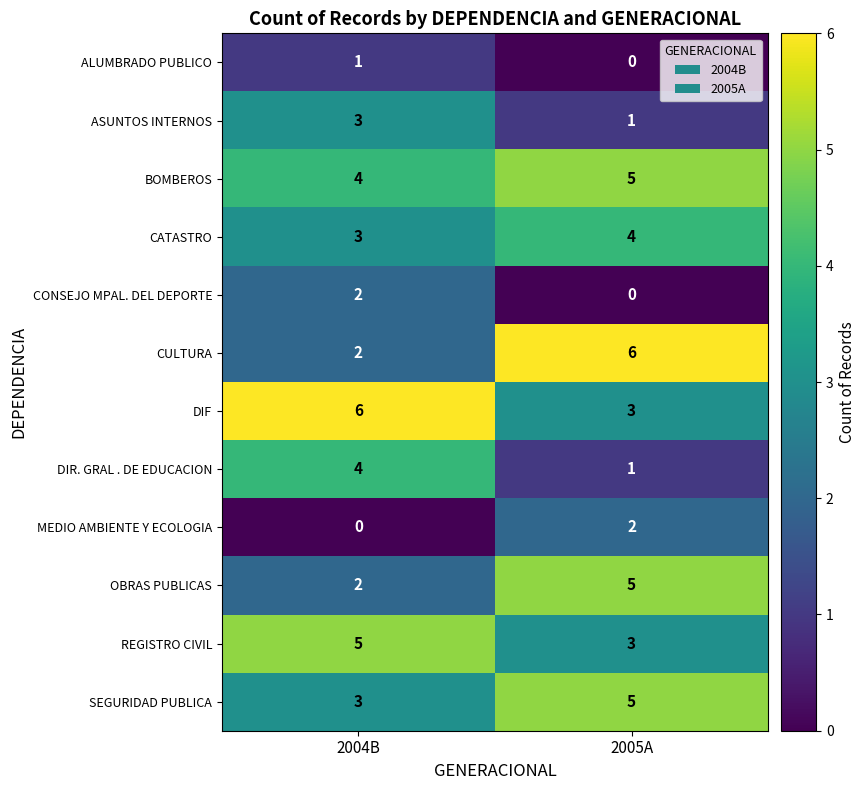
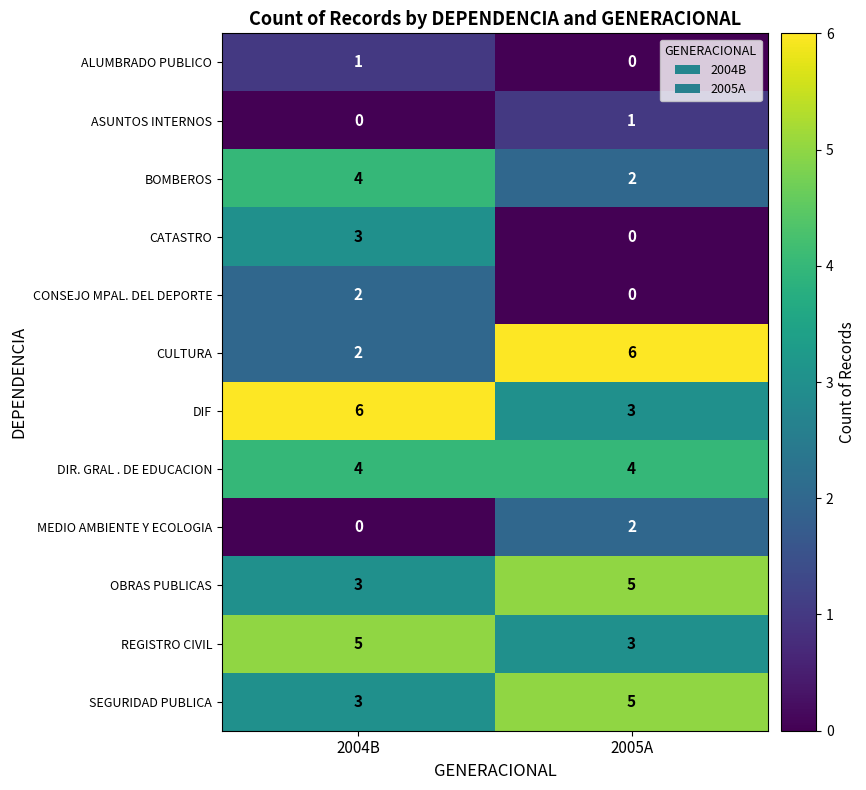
ASUNTOS INTERNOS, 2004B: 3 -> 0
BOMBEROS, 2005A: 5 -> 2
CATASTRO, 2005A: 4 -> 0
DIR. GRAL . DE EDUCACION, 2005A: 1 -> 4
OBRAS PUBLICAS, 2004B: 2 -> 3
